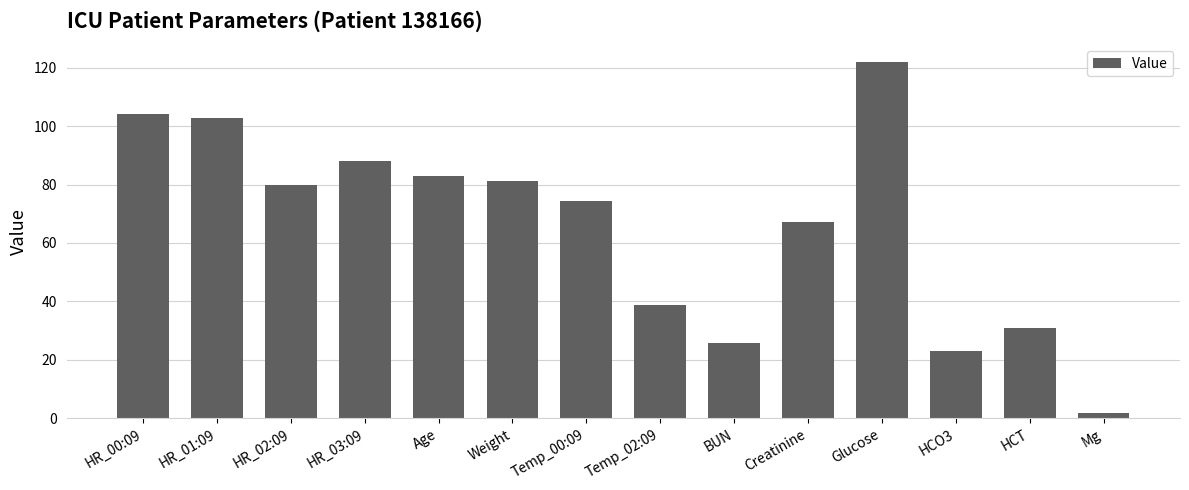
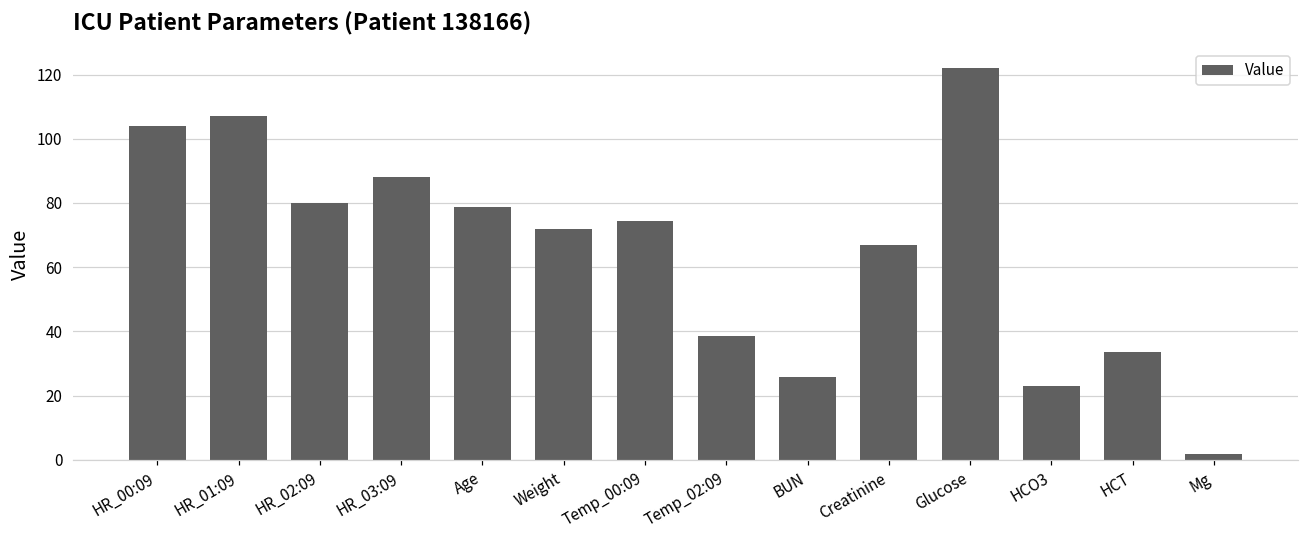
HR_01:09: 103 -> 107
Age: 83 -> 79
Weight: 81 -> 72
HCT: 31 -> 34
